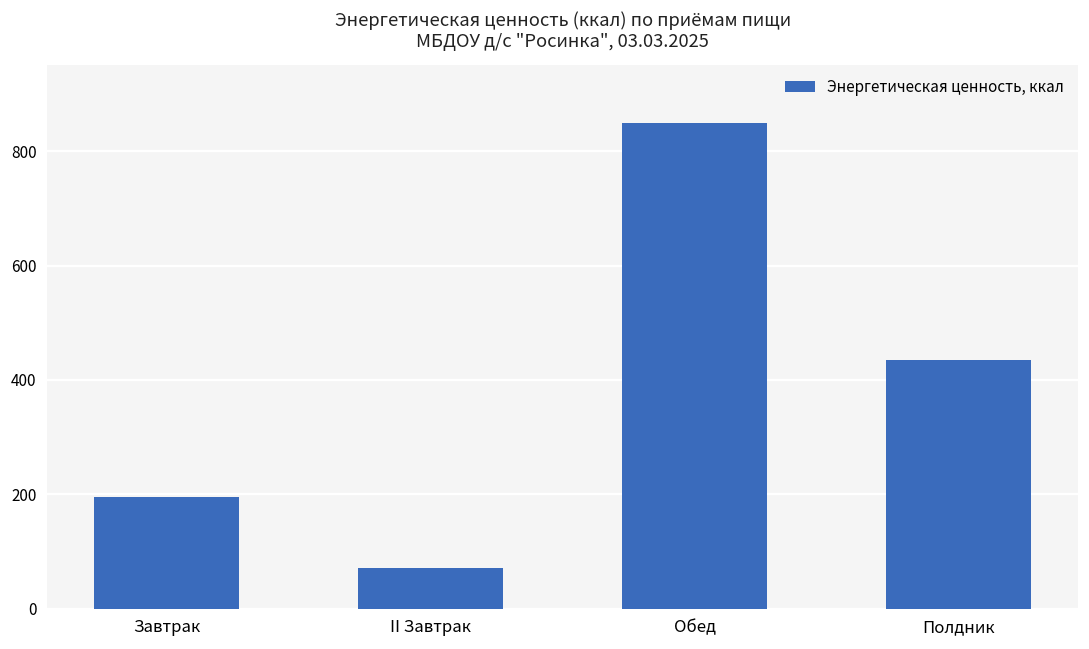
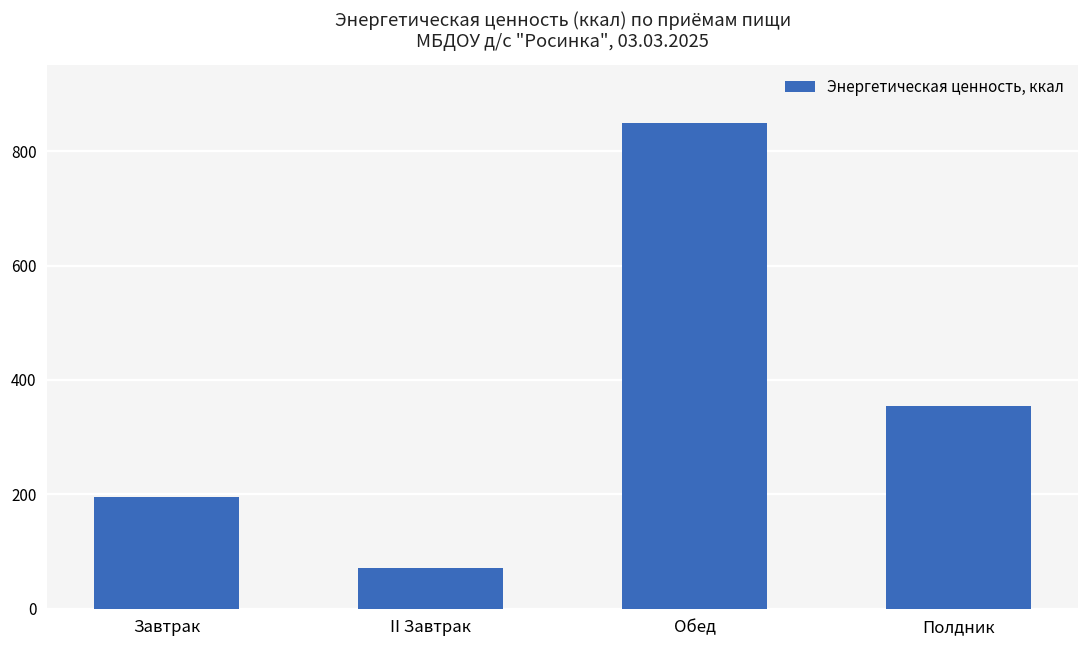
Полдник: 430 -> 350
